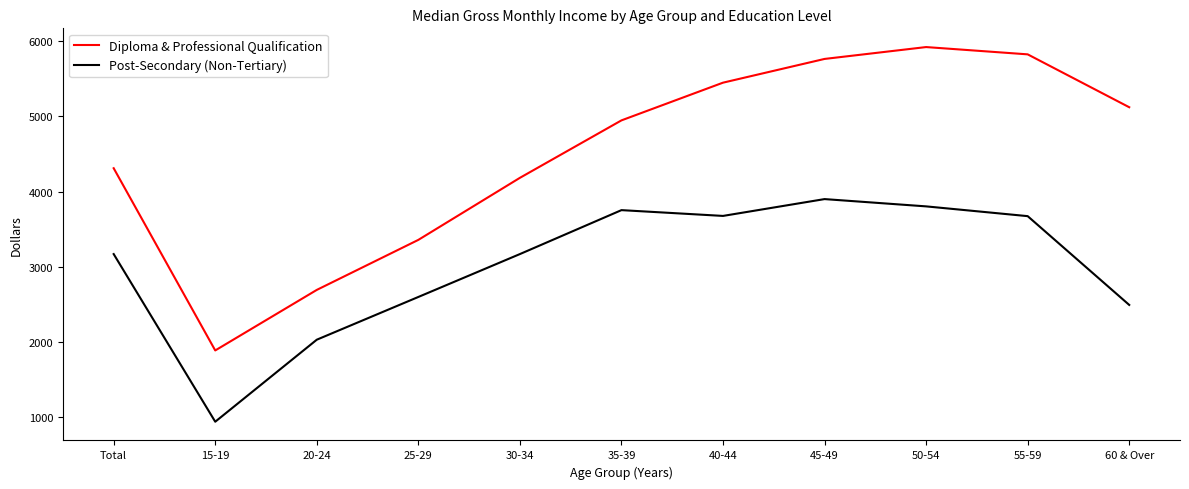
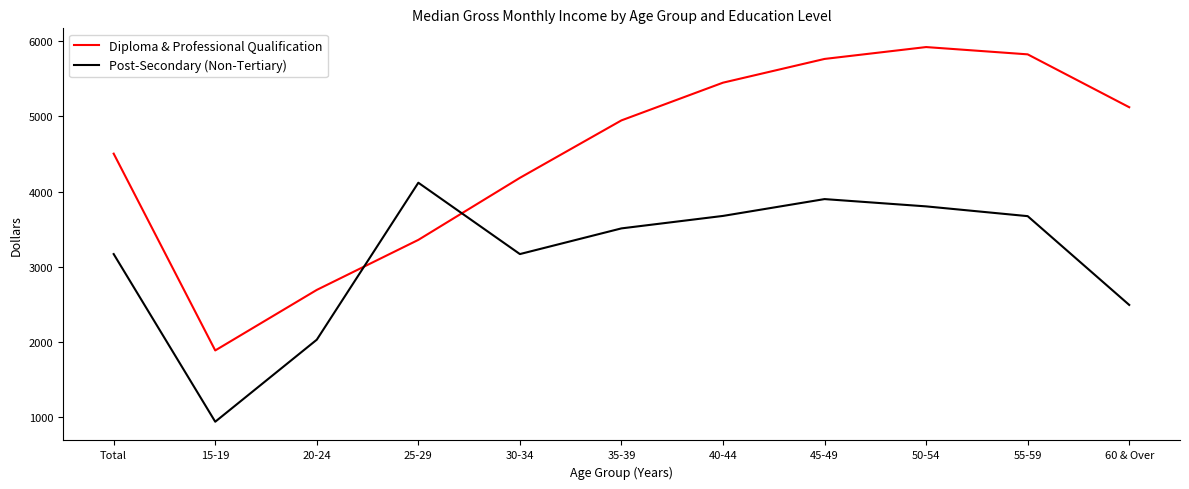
Diploma & Professional Qualification, Total: 4300 -> 4500
Post-Secondary (Non-Tertiary), 25-29: 2600 -> 4100
Post-Secondary (Non-Tertiary), 35-39: 3800 -> 3500
